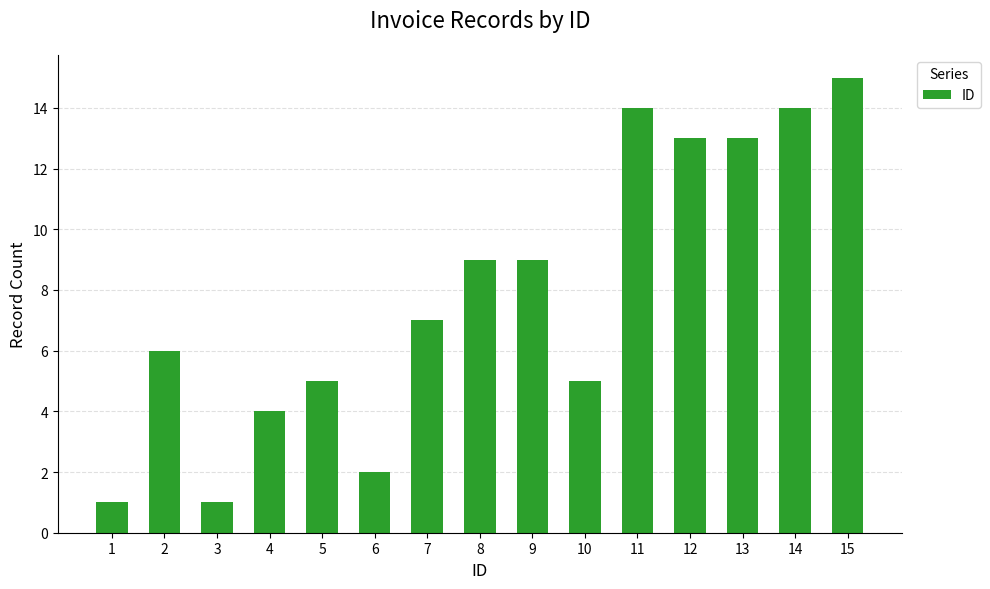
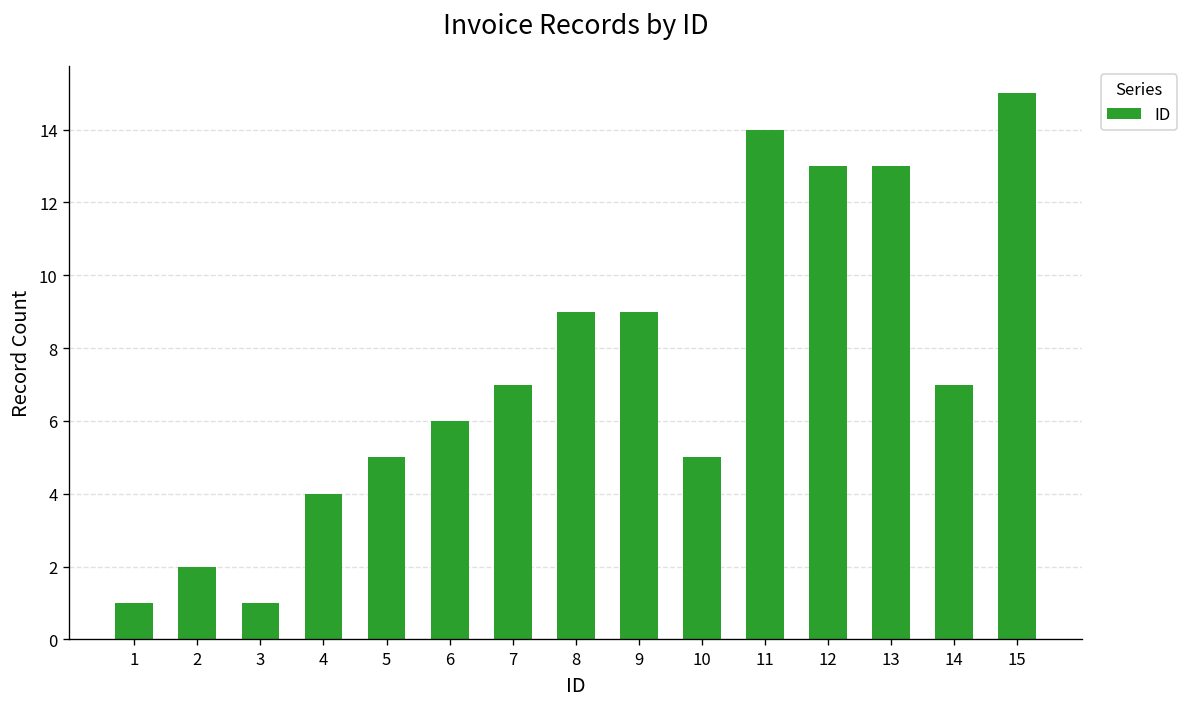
2: 6 -> 2
6: 2 -> 6
14: 14 -> 7
